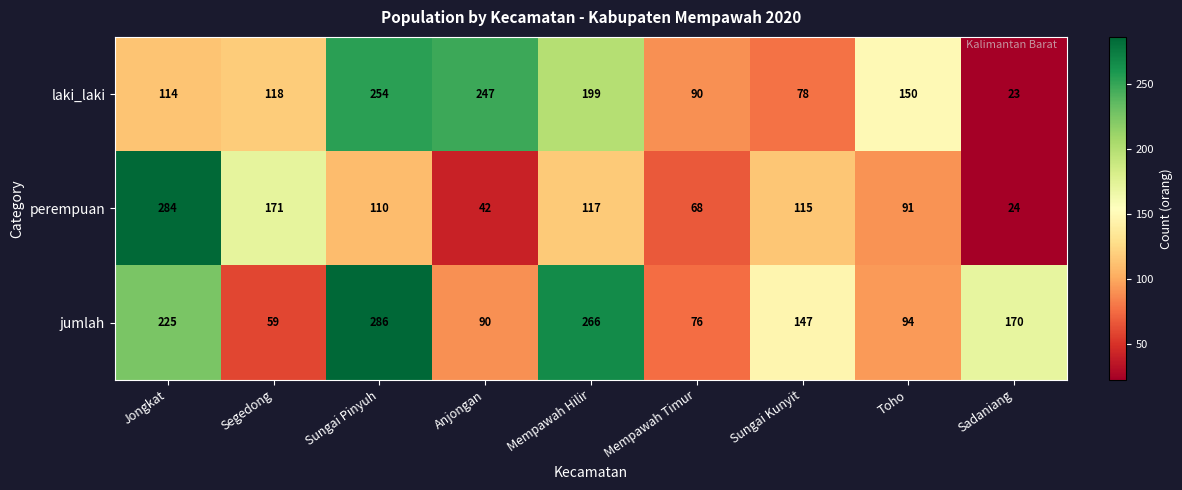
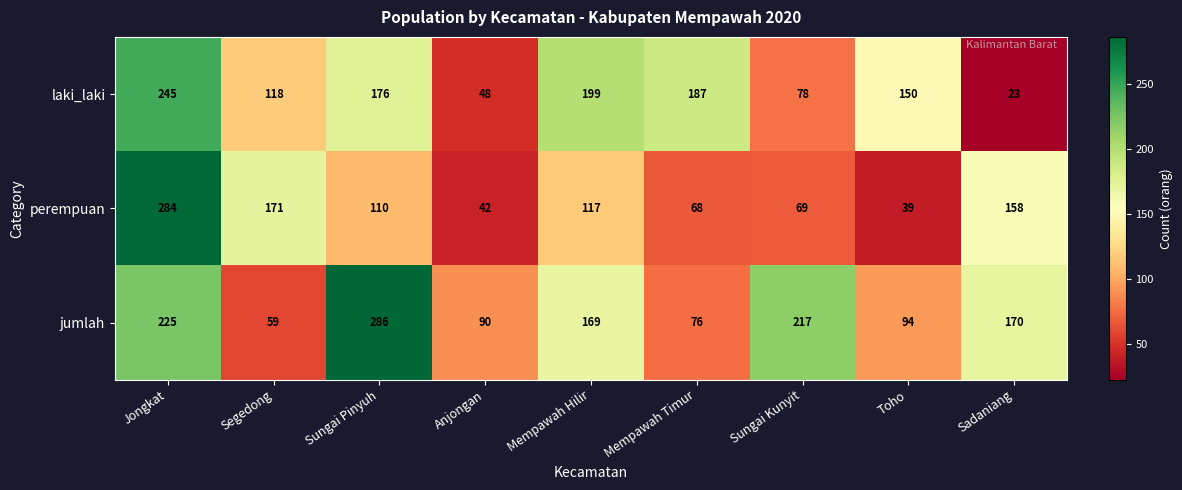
laki_laki, Jongkat: 114 -> 245
laki_laki, Sungai Pinyuh: 254 -> 176
laki_laki, Anjongan: 247 -> 48
laki_laki, Mempawah Timur: 90 -> 187
perempuan, Sungai Kunyit: 115 -> 69
perempuan, Toho: 91 -> 39
perempuan, Sadaniang: 24 -> 158
jumlah, Mempawah Hilir: 266 -> 169
jumlah, Sungai Kunyit: 147 -> 217
